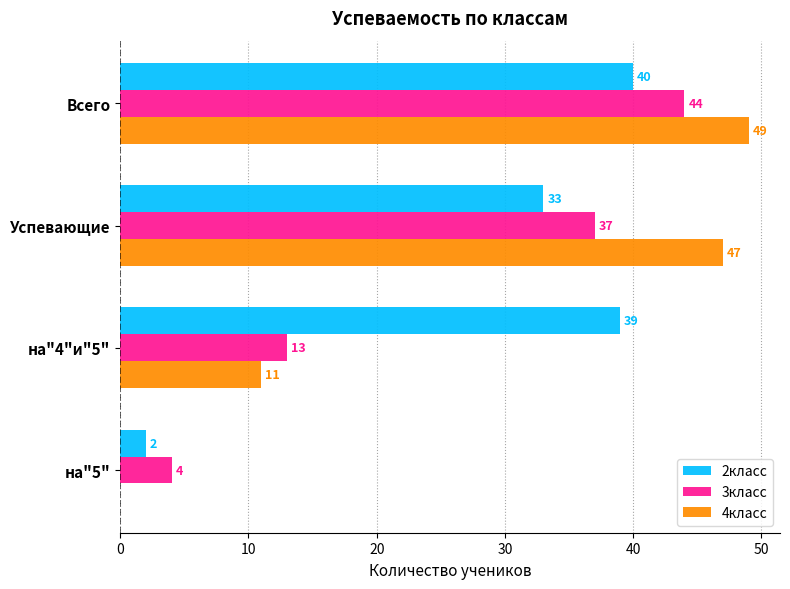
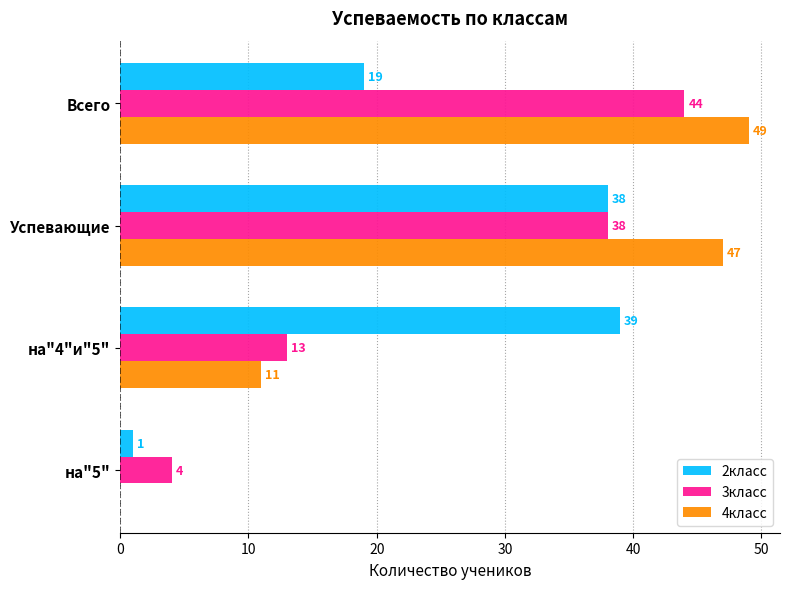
2класс, Всего: 40 -> 19
2класс, Успевающие: 33 -> 38
3класс, Успевающие: 37 -> 38
2класс, на"5": 2 -> 1
